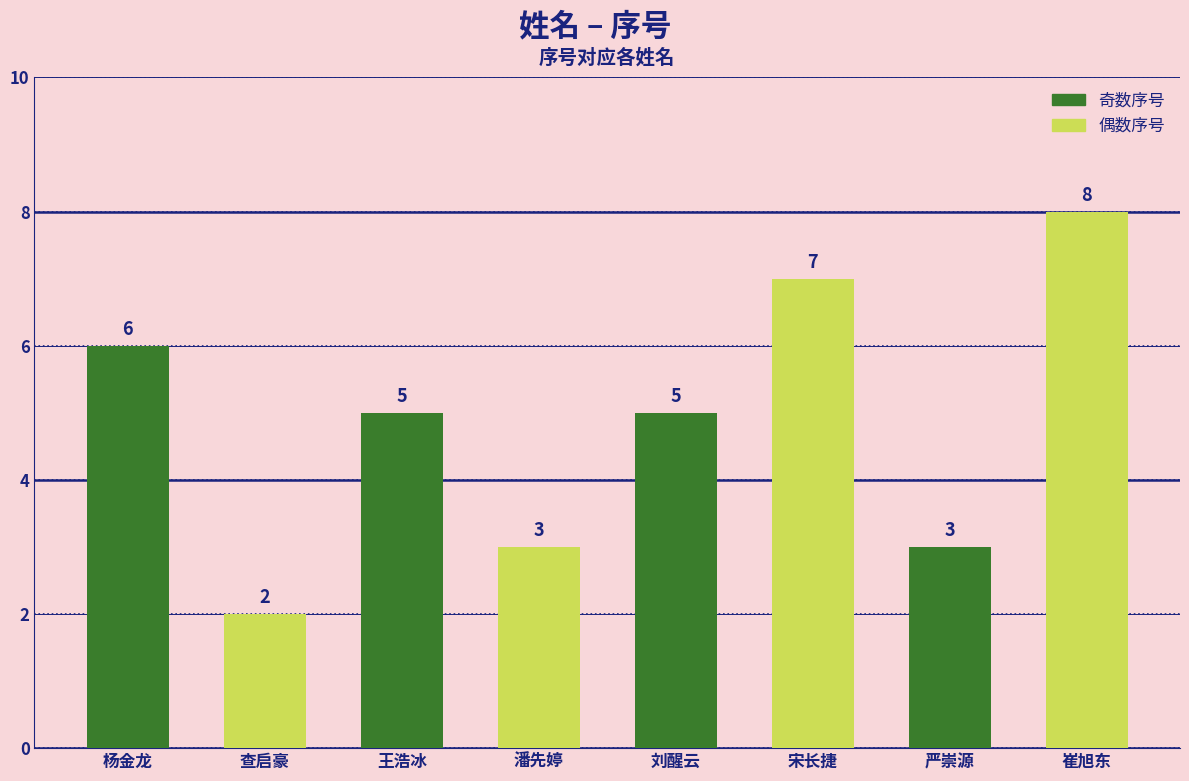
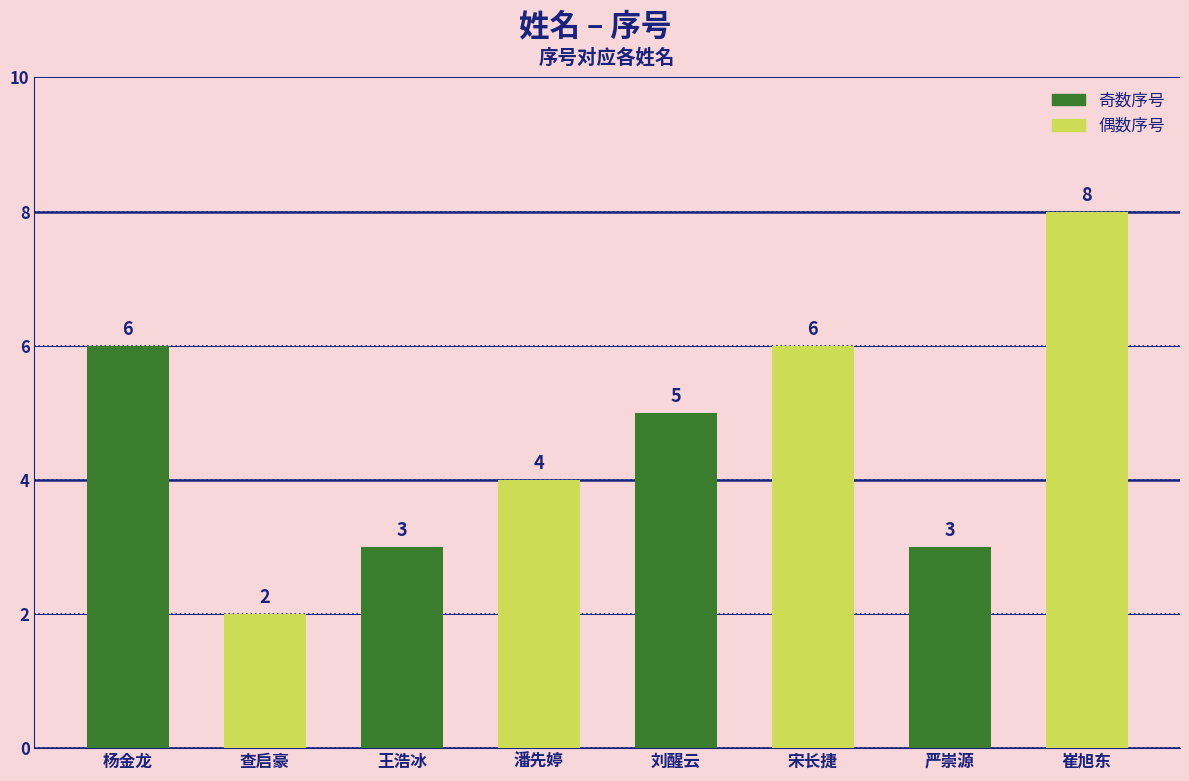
王浩冰: 5 -> 3
潘先婷: 3 -> 4
宋长捷: 7 -> 6
